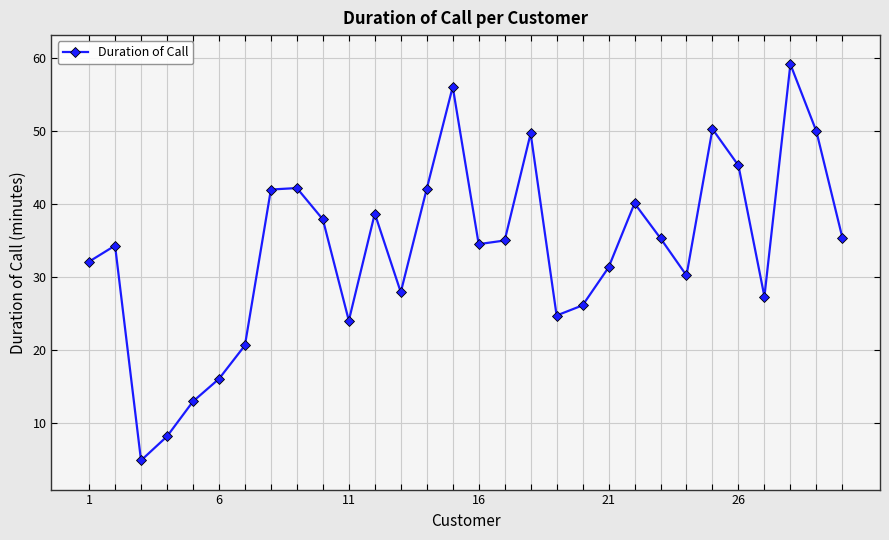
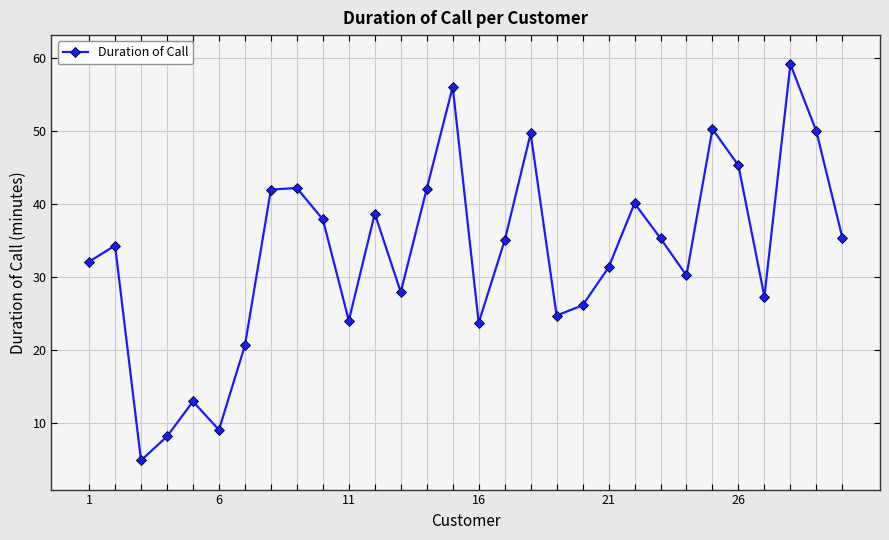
6: 16 -> 9
16: 35 -> 24
